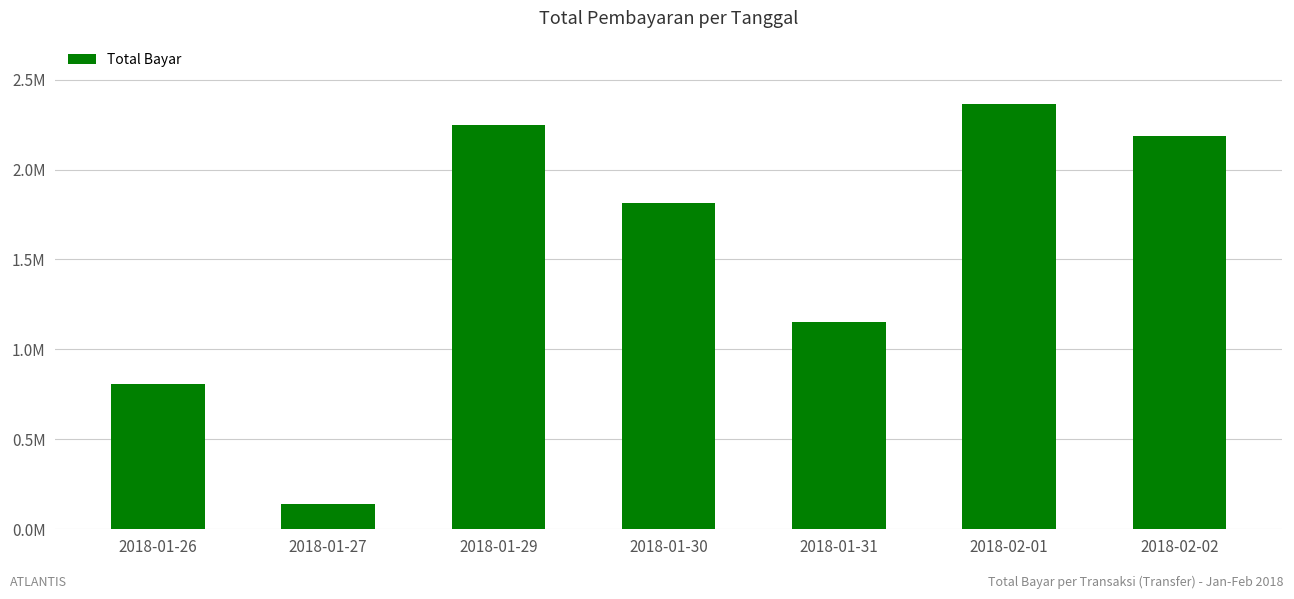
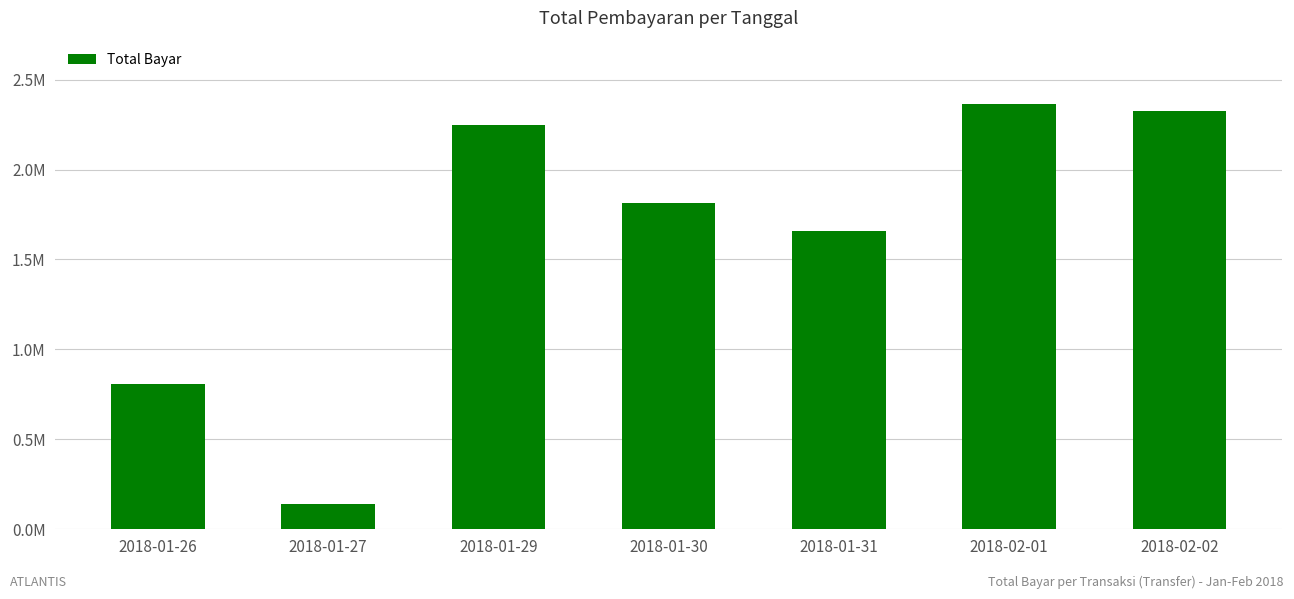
2018-01-31: 1150000 -> 1660000
2018-02-02: 2190000 -> 2330000
